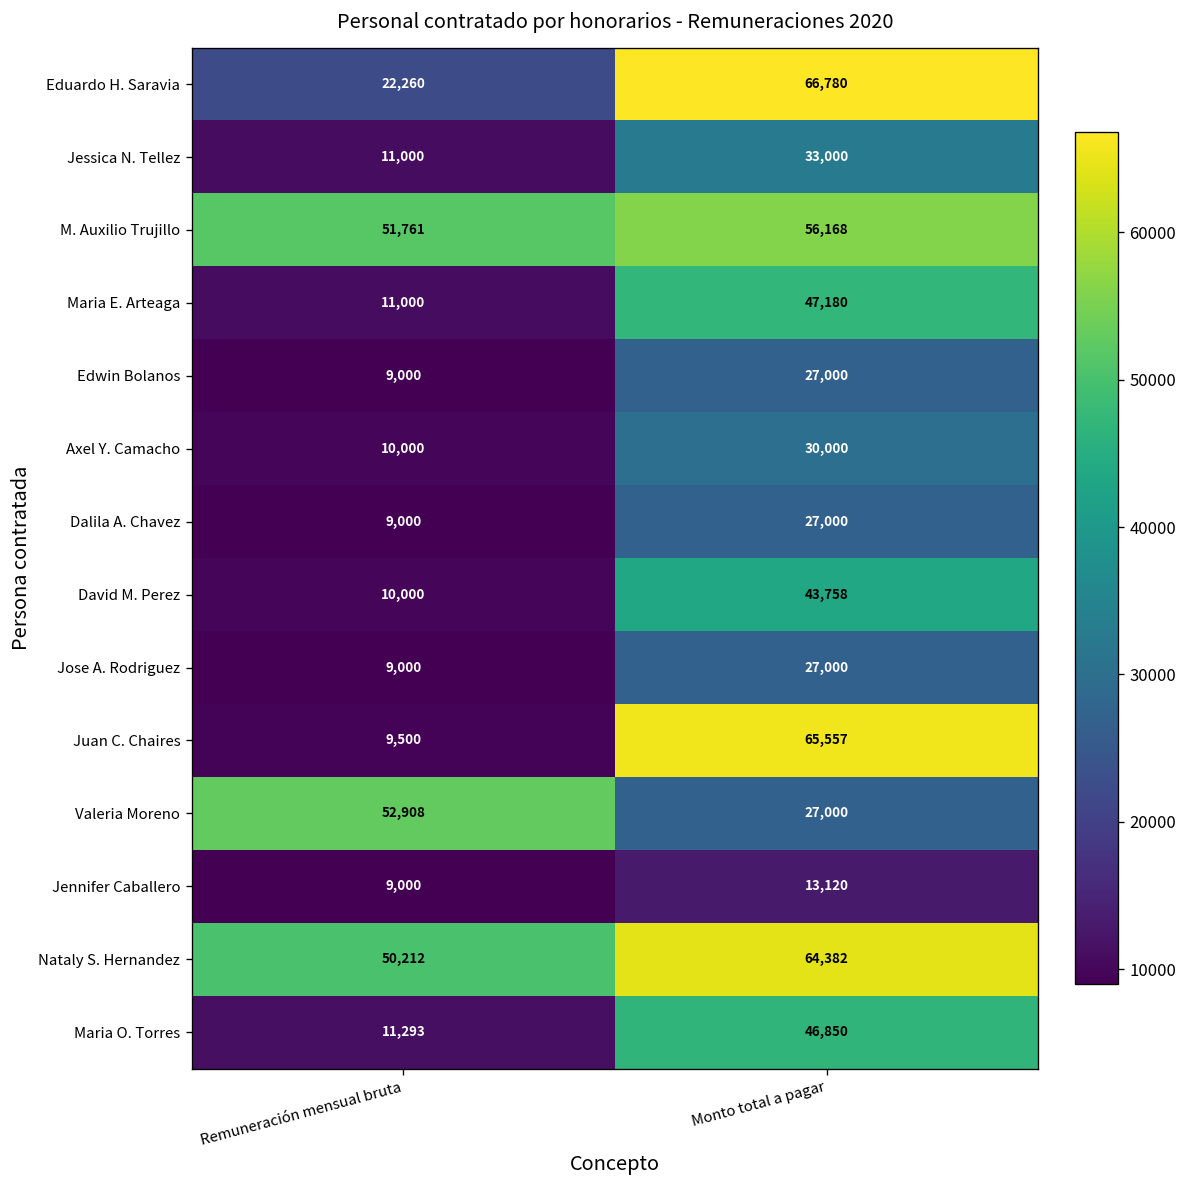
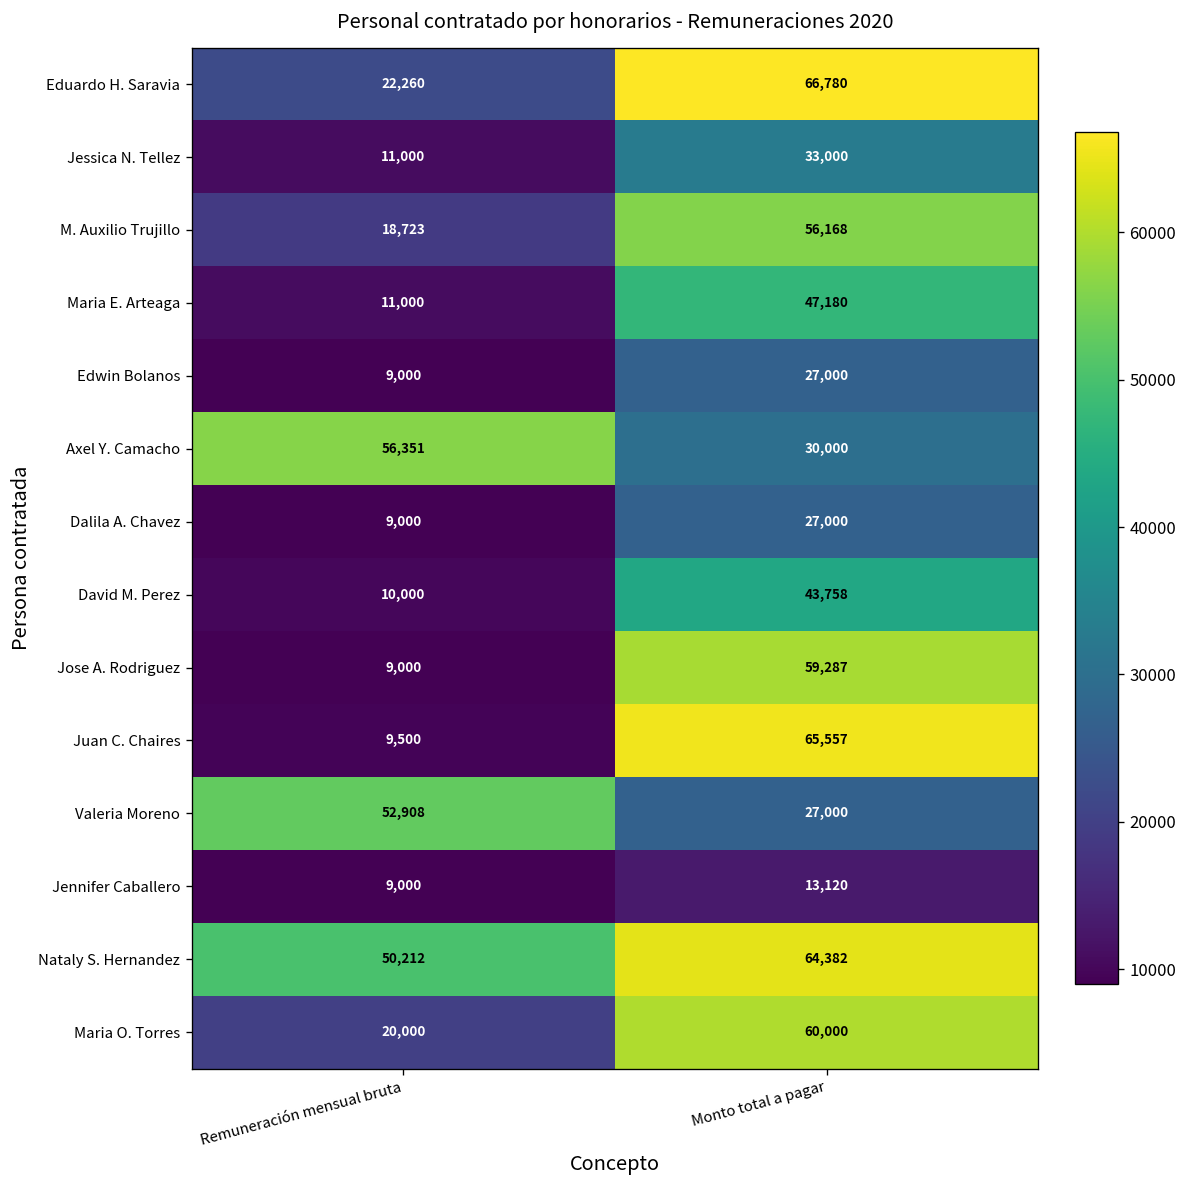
M. Auxilio Trujillo, Remuneración mensual bruta: 51,761 -> 18,723
Axel Y. Camacho, Remuneración mensual bruta: 10,000 -> 56,351
Jose A. Rodriguez, Monto total a pagar: 27,000 -> 59,287
Maria O. Torres, Remuneración mensual bruta: 11,293 -> 20,000
Maria O. Torres, Monto total a pagar: 46,850 -> 60,000
